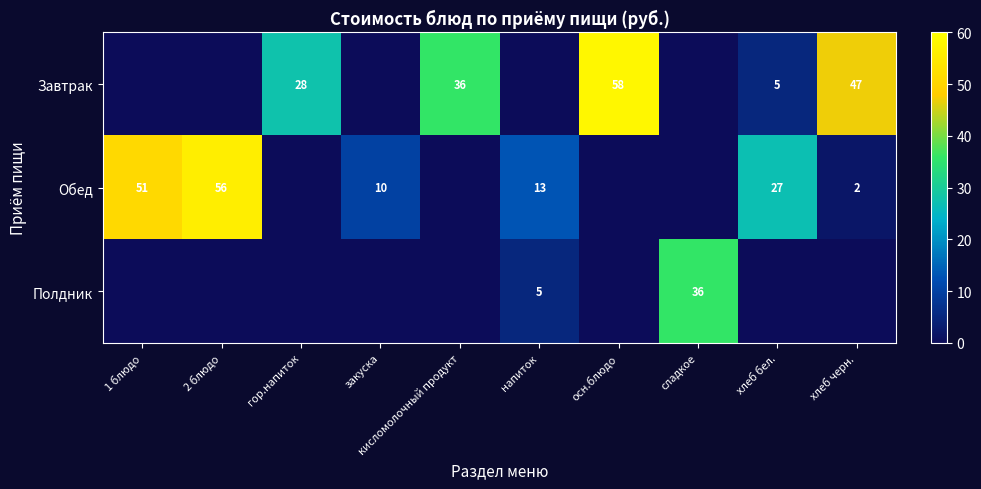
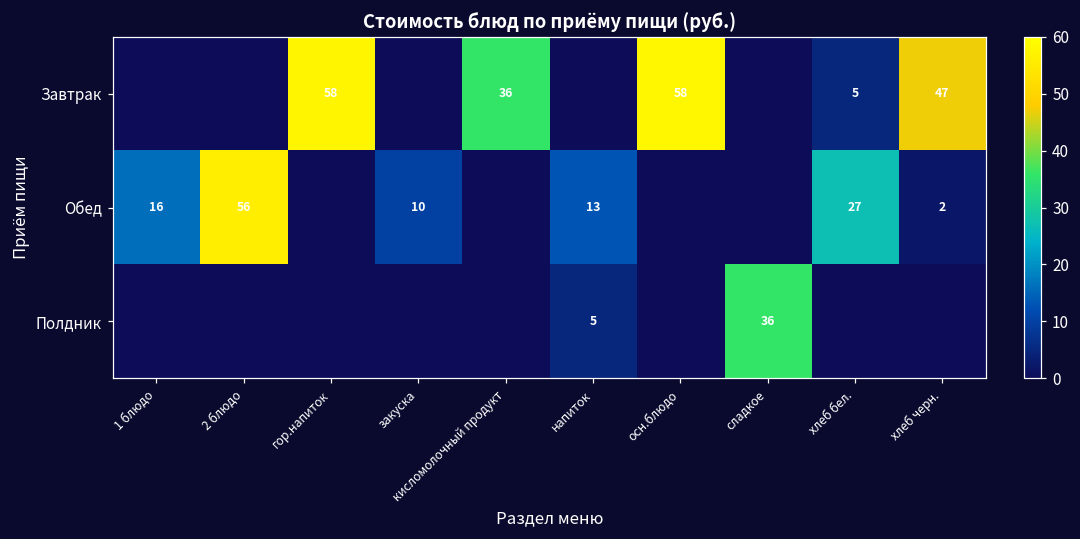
Завтрак, гор.напиток: 28 -> 58
Обед, 1 блюдо: 51 -> 16
